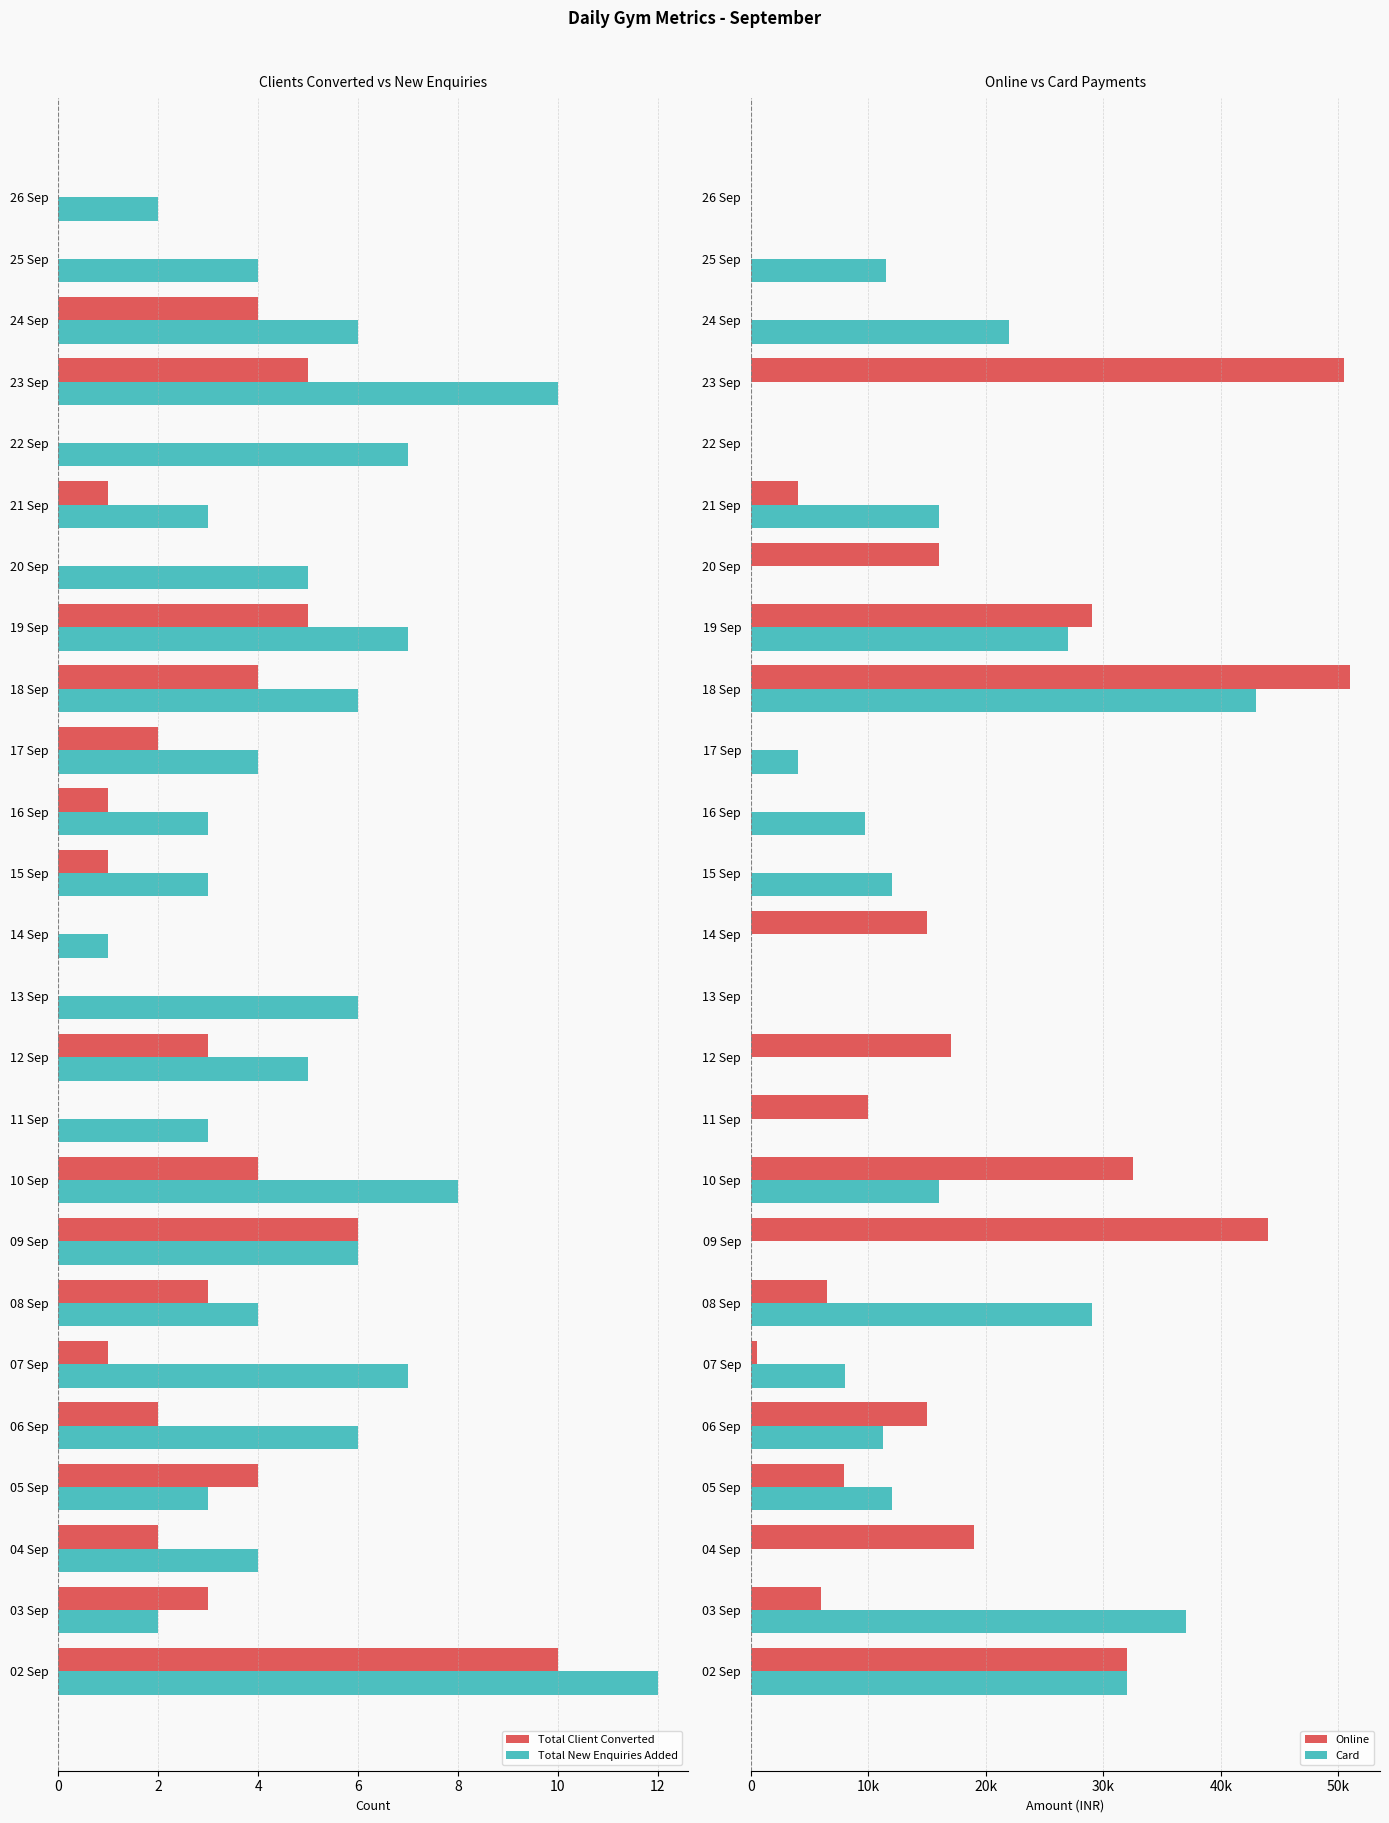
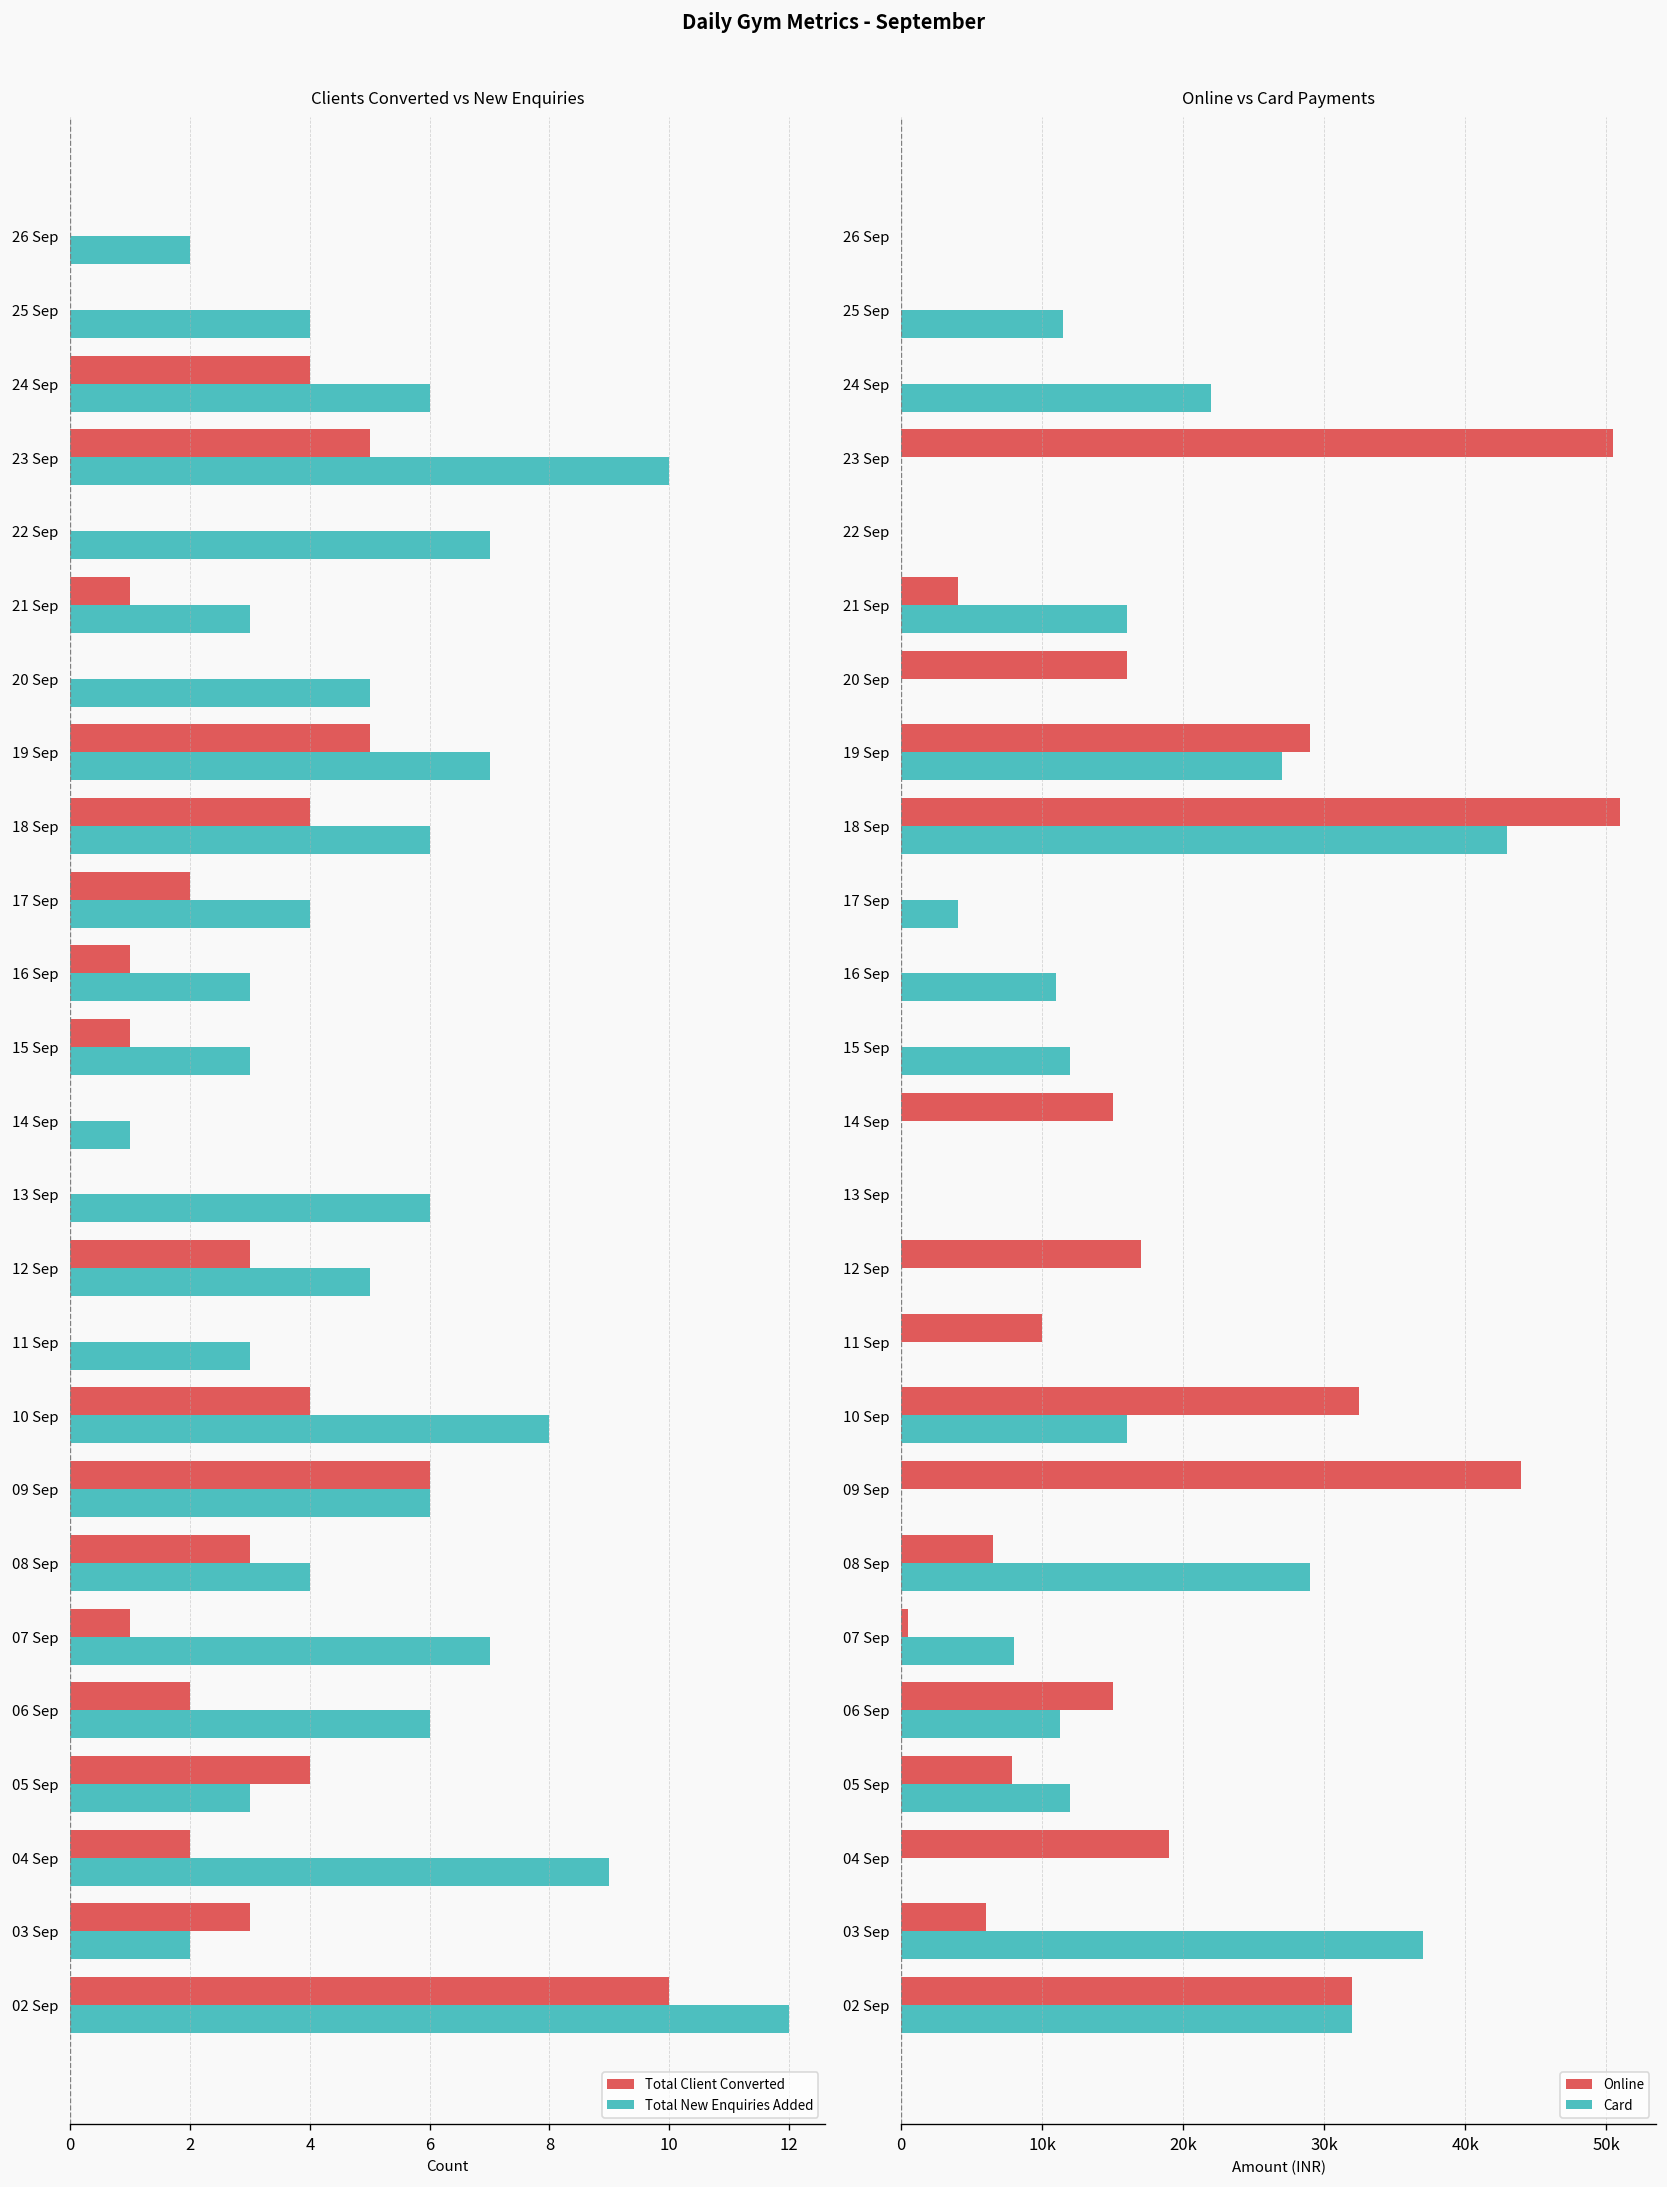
Clients Converted vs New Enquiries, Total New Enquiries Added, 04 Sep: 4 -> 9
Online vs Card Payments, Card, 16 Sep: 9700 -> 11000
